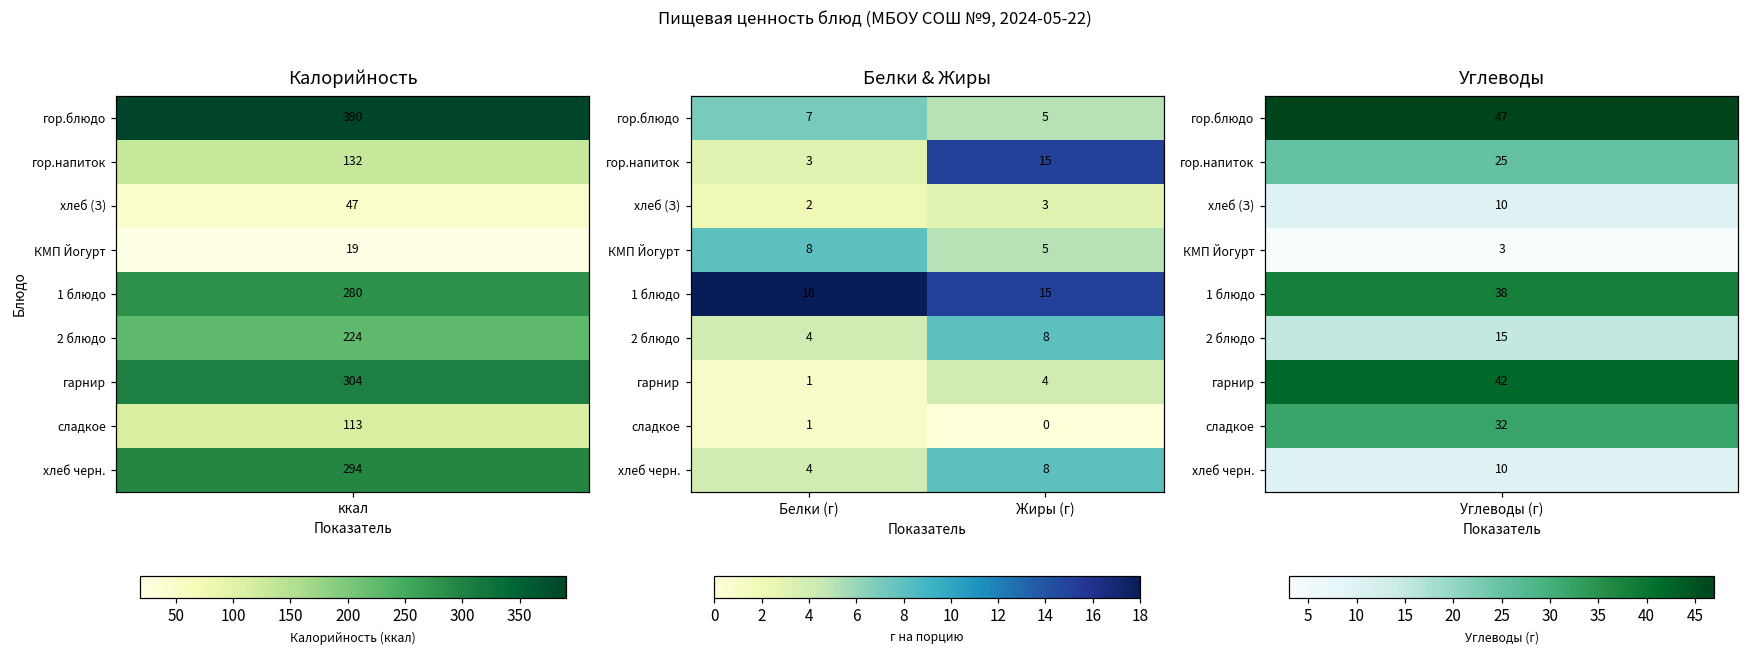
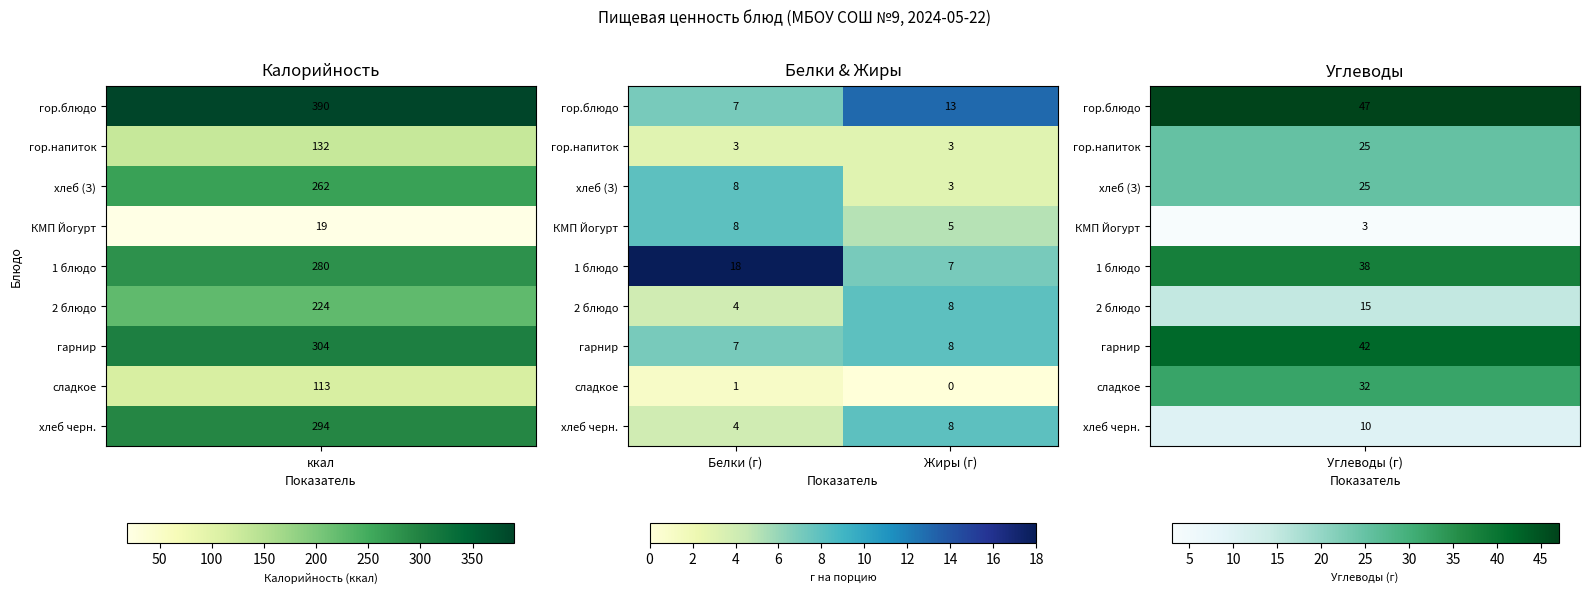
Калорийность, хлеб (З), ккал: 47 -> 262
Белки & Жиры, гор.блюдо, Жиры (г): 5 -> 13
Белки & Жиры, гор.напиток, Жиры (г): 15 -> 3
Белки & Жиры, хлеб (З), Белки (г): 2 -> 8
Белки & Жиры, 1 блюдо, Жиры (г): 15 -> 7
Белки & Жиры, гарнир, Белки (г): 1 -> 7
Белки & Жиры, гарнир, Жиры (г): 4 -> 8
Углеводы, хлеб (З), Углеводы (г): 10 -> 25
